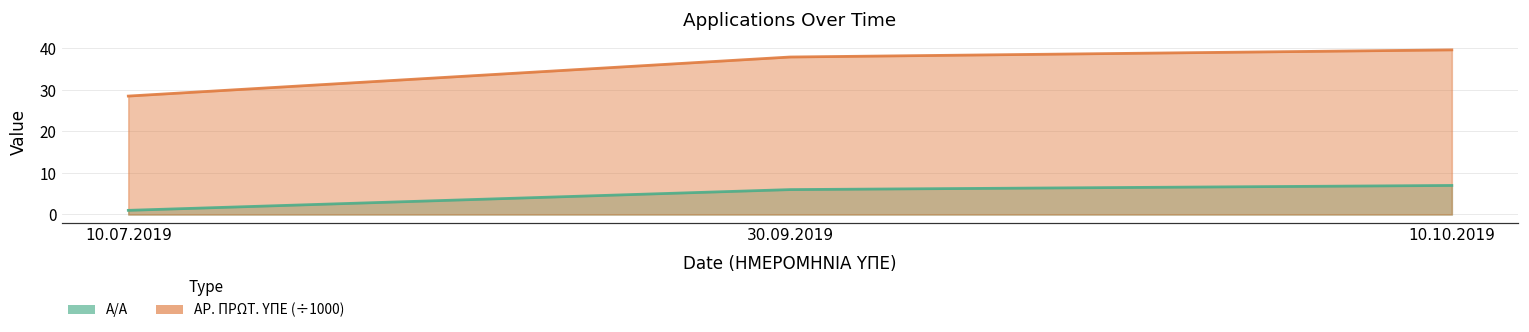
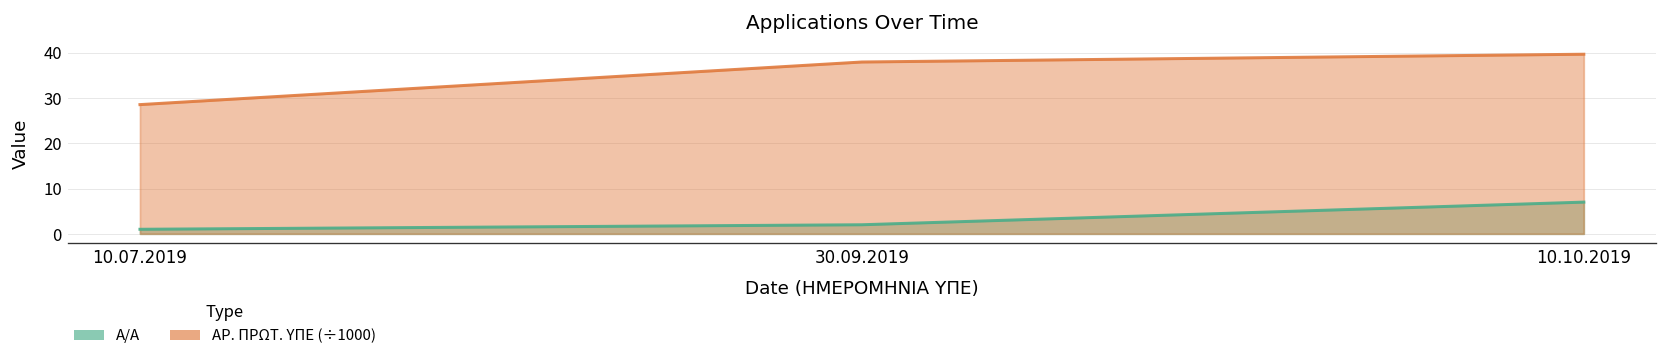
A/A, 30.09.2019: 6 -> 2
